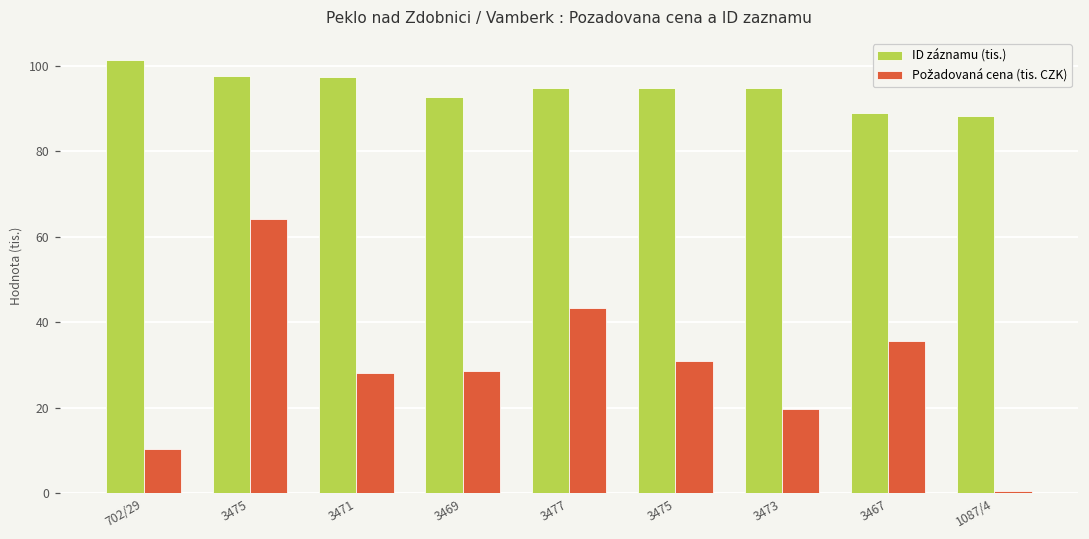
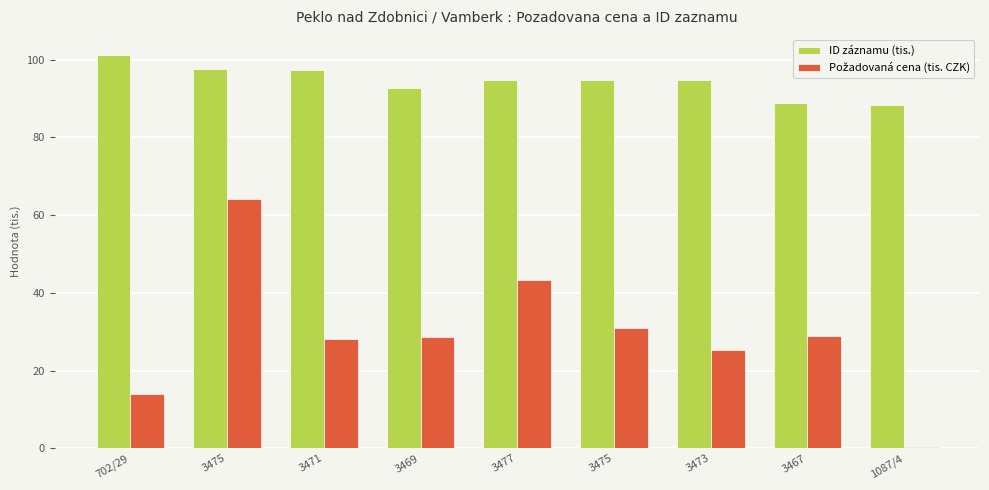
Požadovaná cena (tis. CZK), 702/29: 10 -> 14
Požadovaná cena (tis. CZK), 3473: 20 -> 25
Požadovaná cena (tis. CZK), 3467: 36 -> 29
